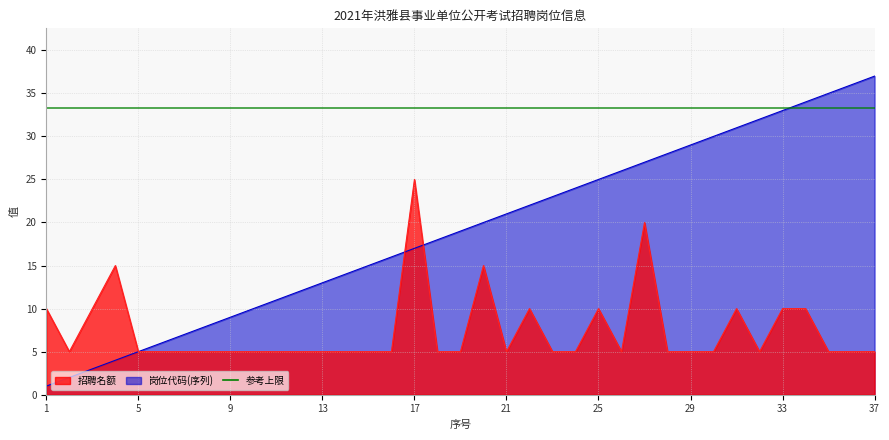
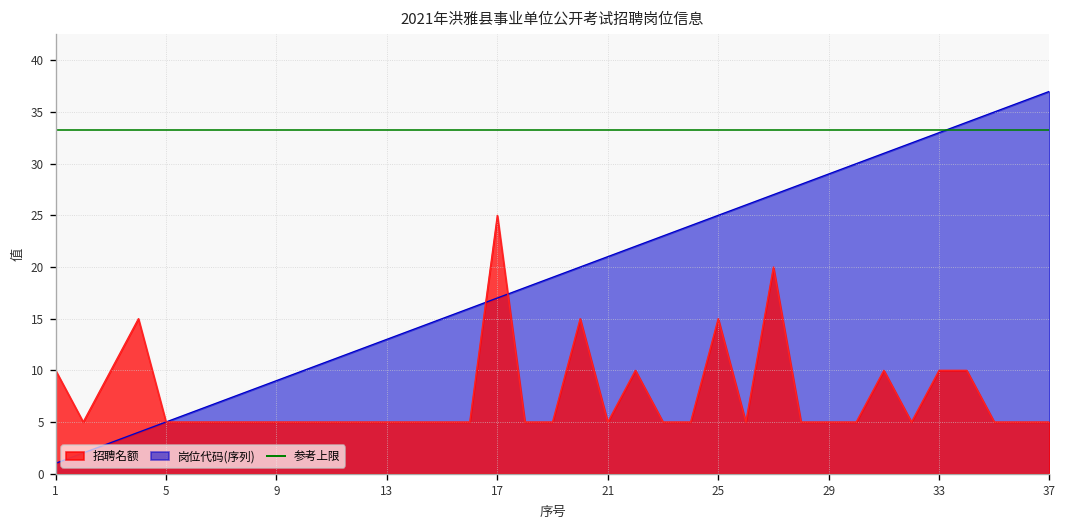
招聘名额, 25: 10 -> 15
